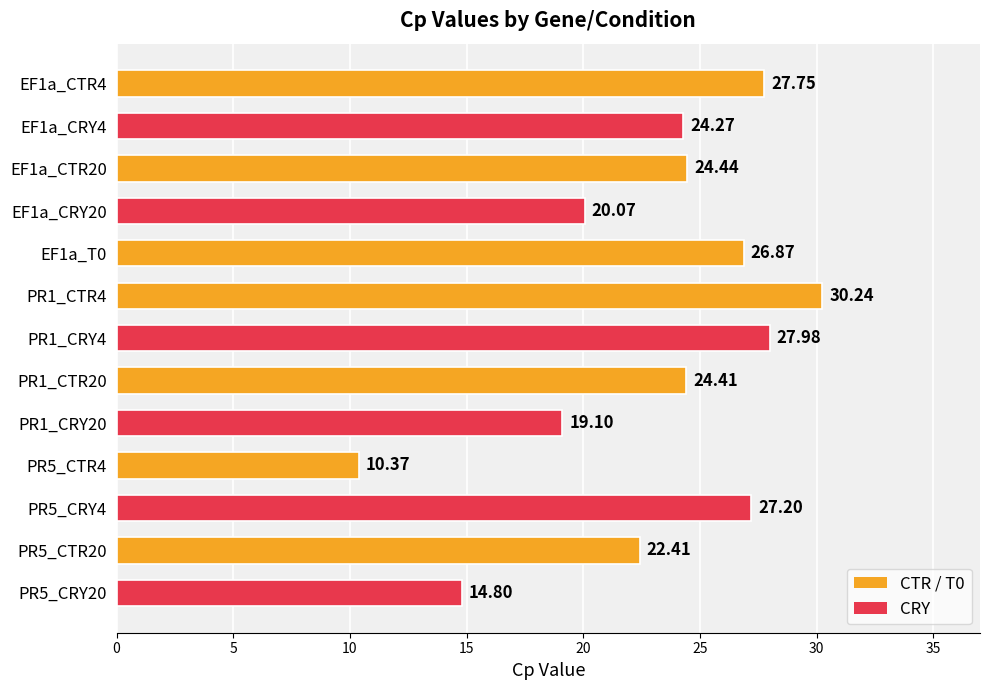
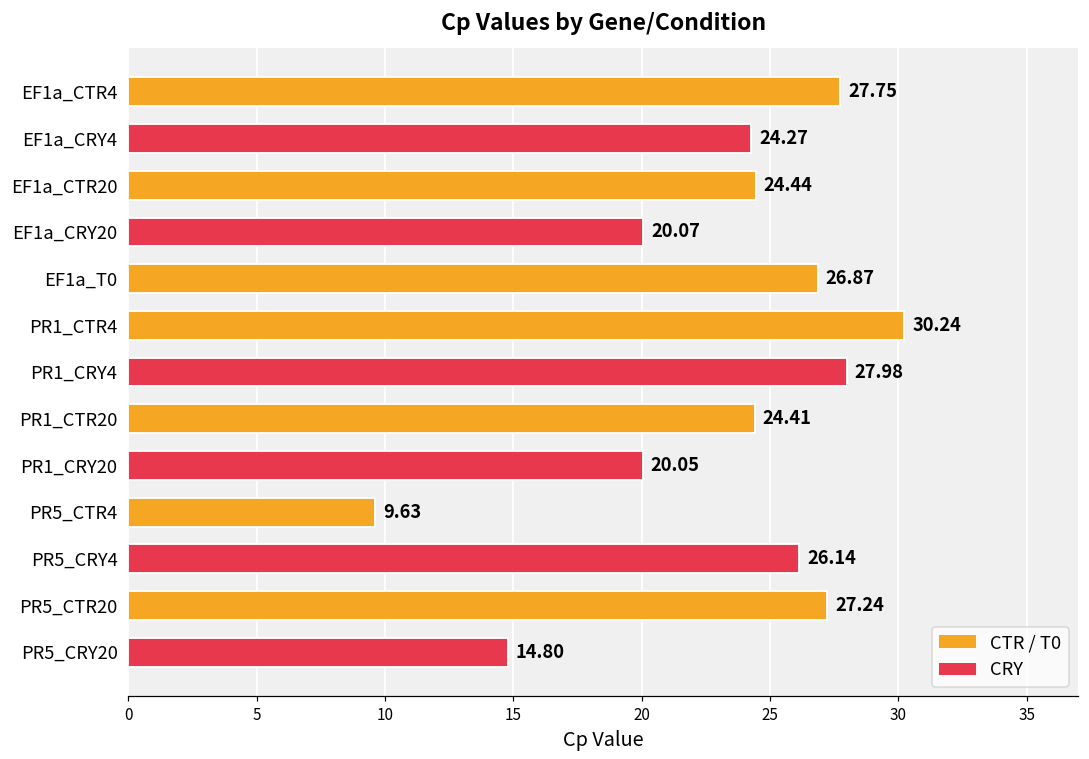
PR1_CRY20: 19.10 -> 20.05
PR5_CTR4: 10.37 -> 9.63
PR5_CRY4: 27.20 -> 26.14
PR5_CTR20: 22.41 -> 27.24
